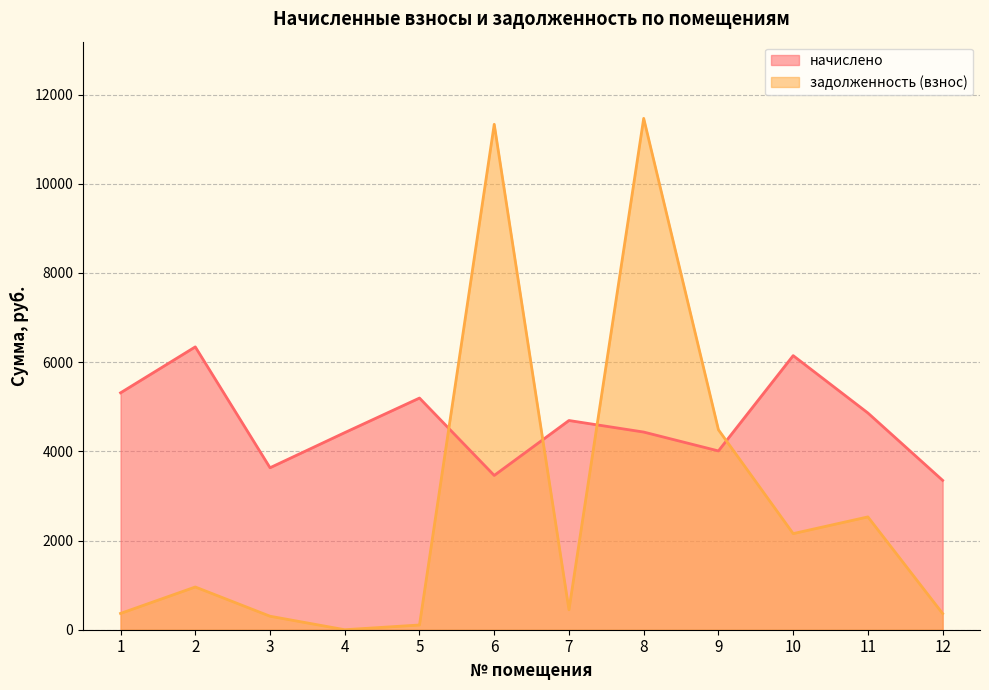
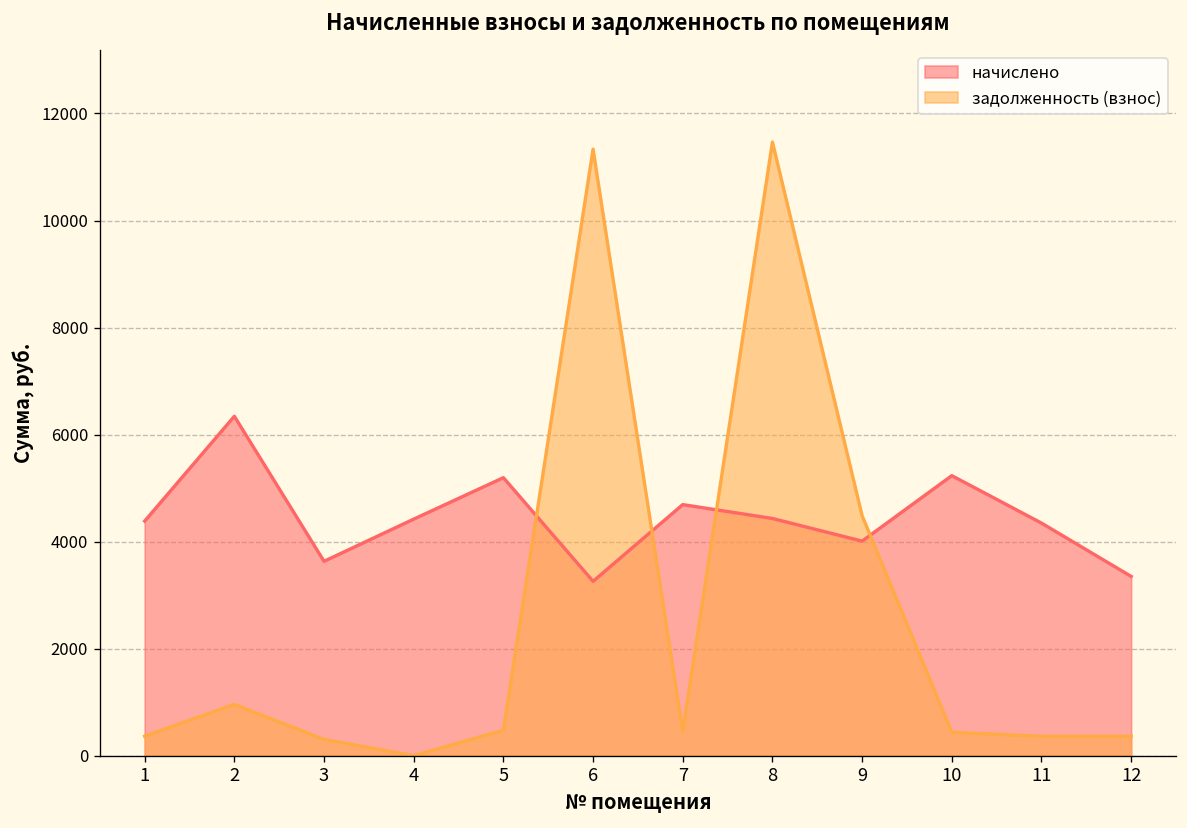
начислено, 1: 5300 -> 4400
задолженность (взнос), 5: 100 -> 500
начислено, 6: 3500 -> 3300
начислено, 10: 6100 -> 5200
задолженность (взнос), 10: 2200 -> 400
начислено, 11: 4900 -> 4300
задолженность (взнос), 11: 2500 -> 400
